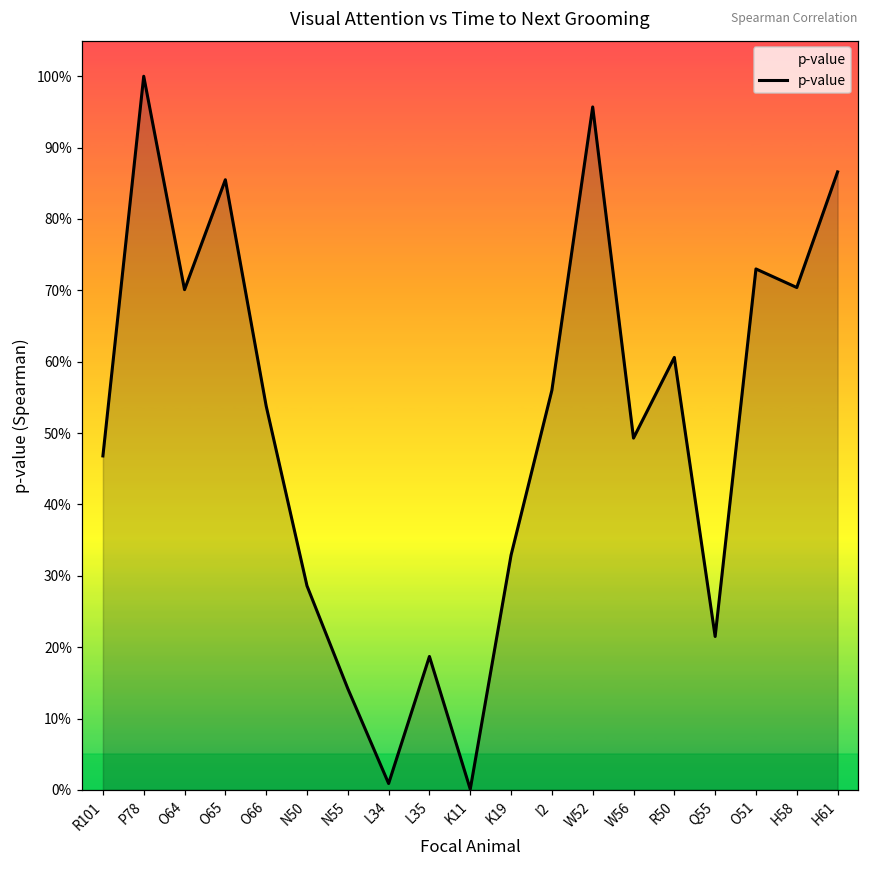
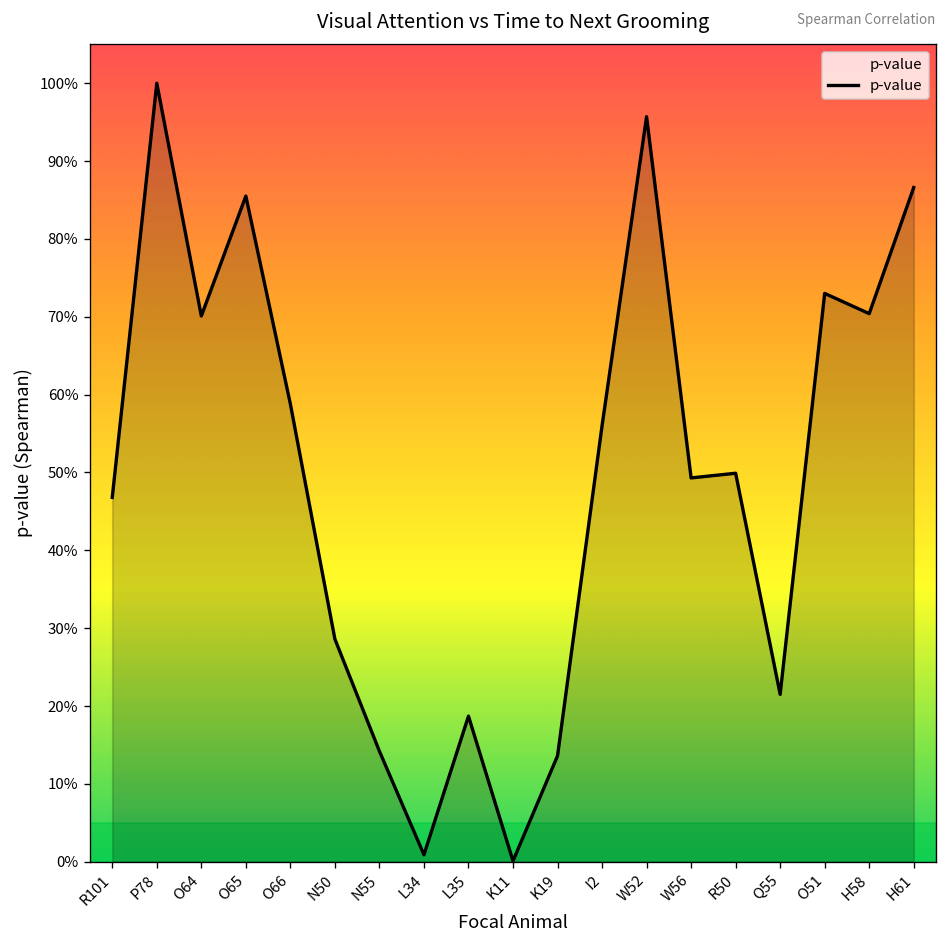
O66: 54% -> 59%
K19: 33% -> 14%
R50: 61% -> 50%
